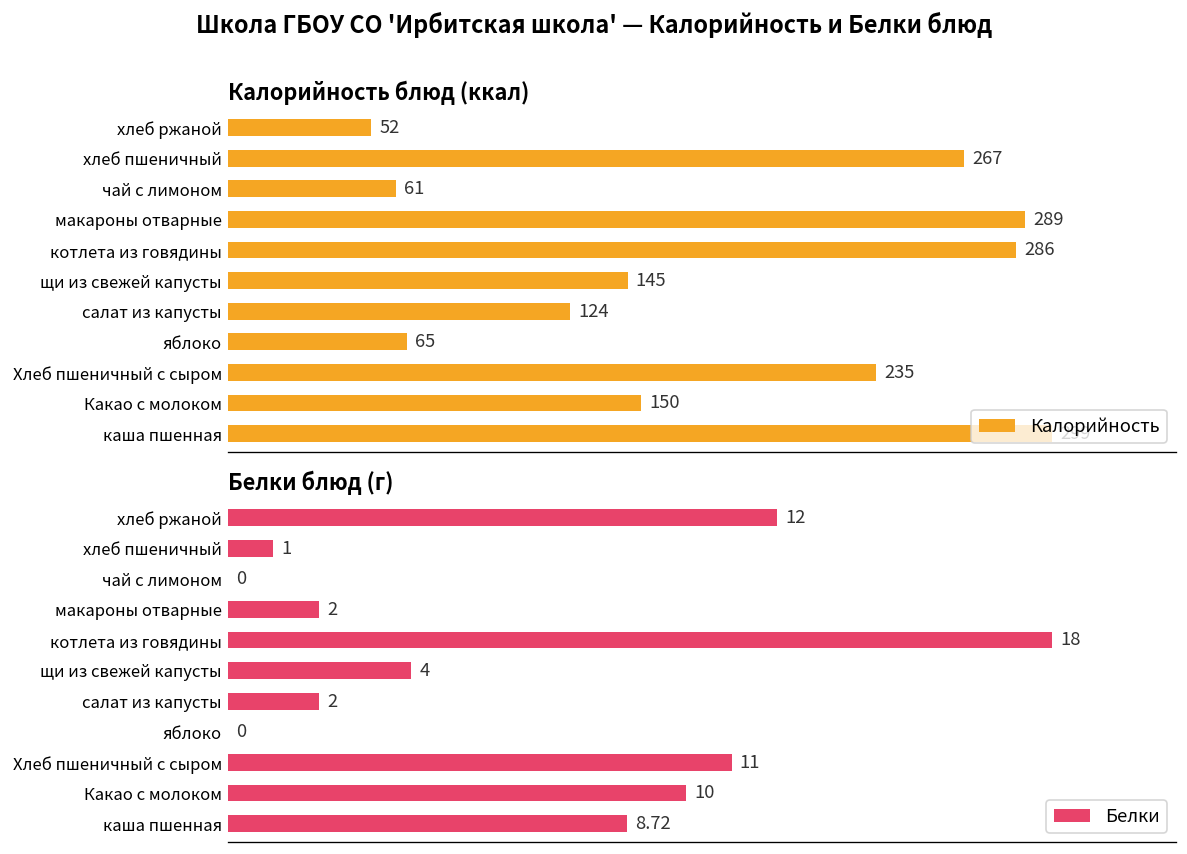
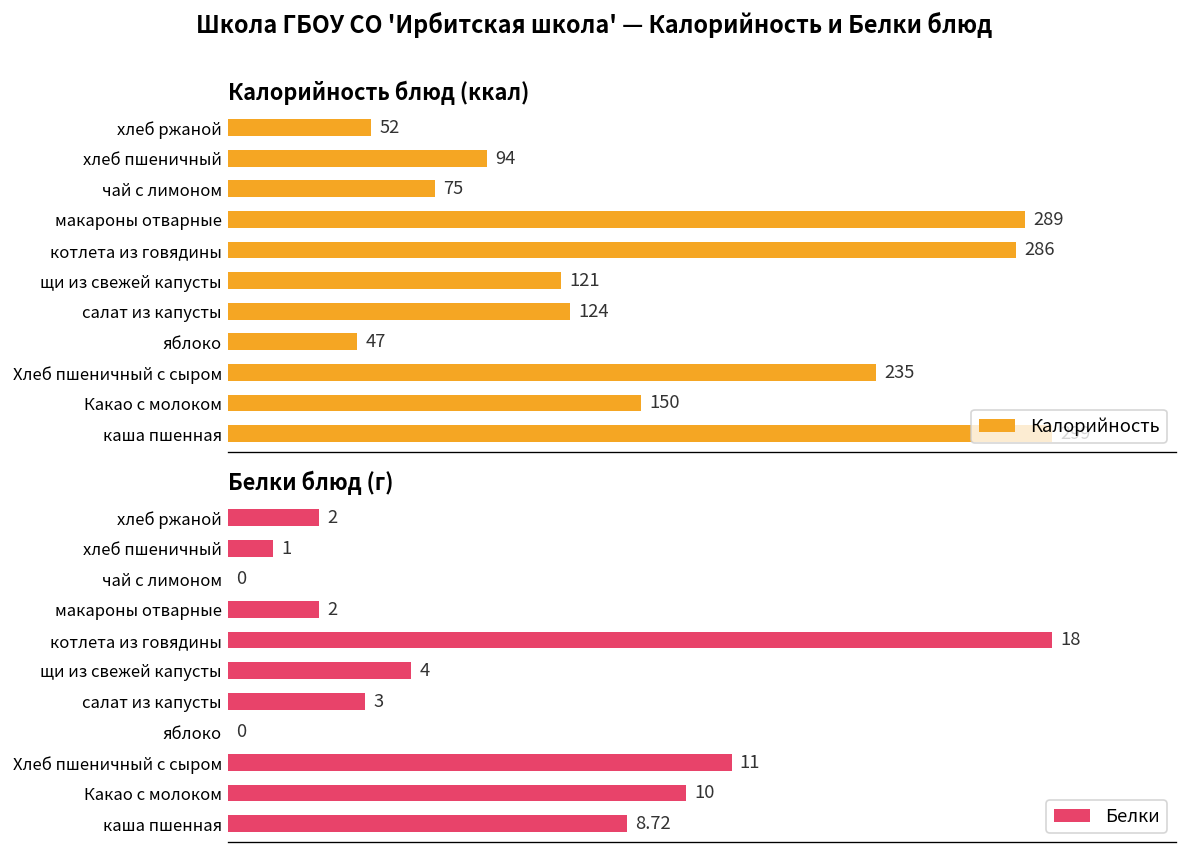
Калорийность блюд (ккал), хлеб пшеничный: 267 -> 94
Калорийность блюд (ккал), чай с лимоном: 61 -> 75
Калорийность блюд (ккал), щи из свежей капусты: 145 -> 121
Калорийность блюд (ккал), яблоко: 65 -> 47
Белки блюд (г), хлеб ржаной: 12 -> 2
Белки блюд (г), салат из капусты: 2 -> 3
